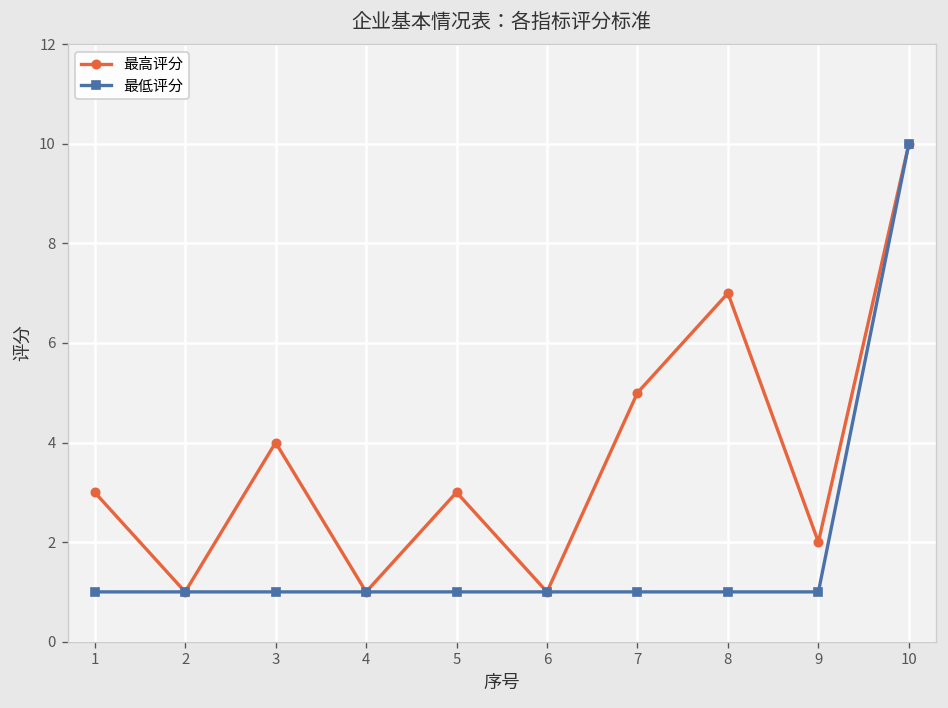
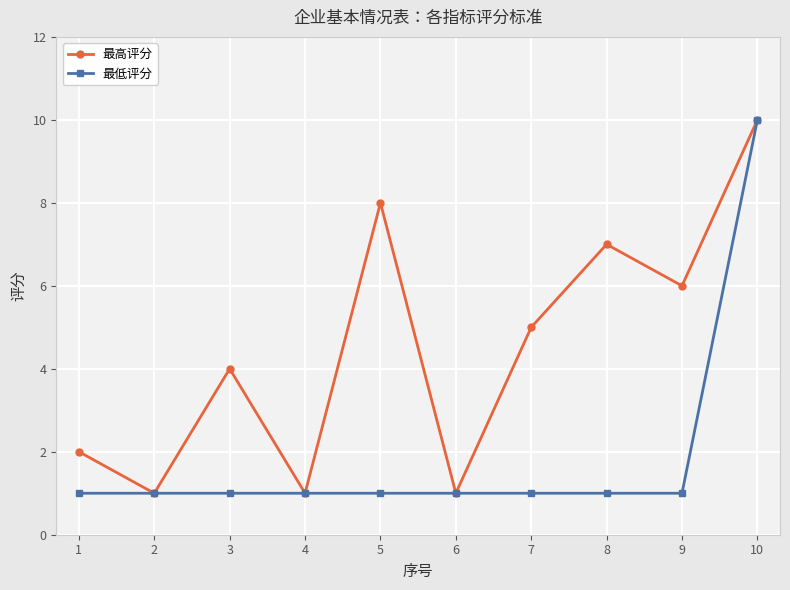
最高评分, 1: 3 -> 2
最高评分, 5: 3 -> 8
最高评分, 9: 2 -> 6
